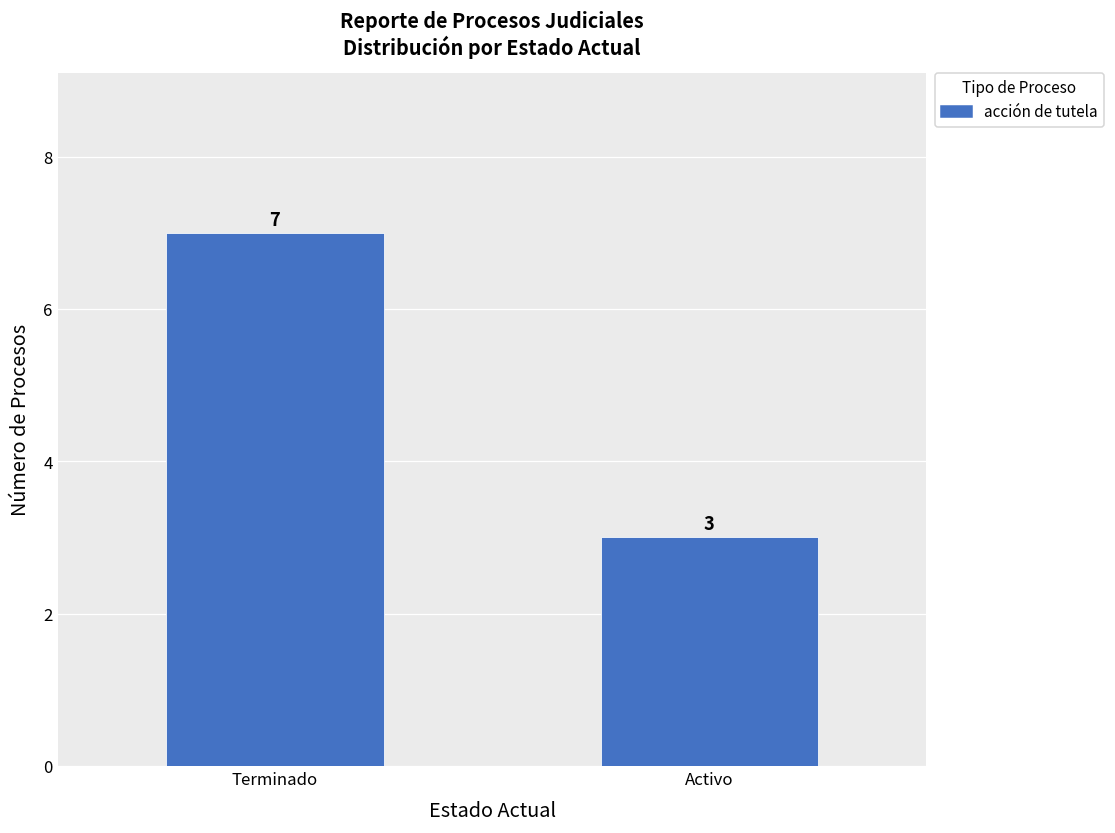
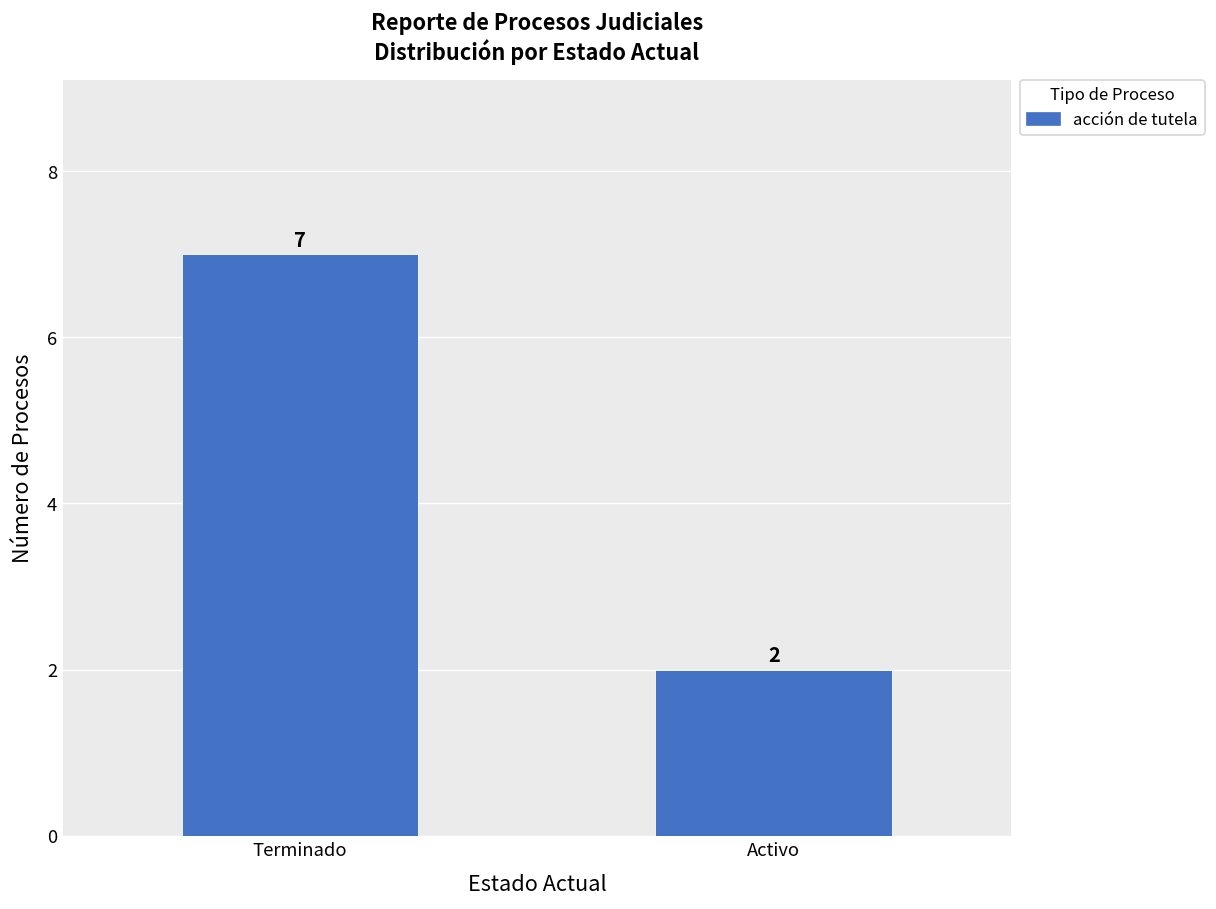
Activo: 3 -> 2
